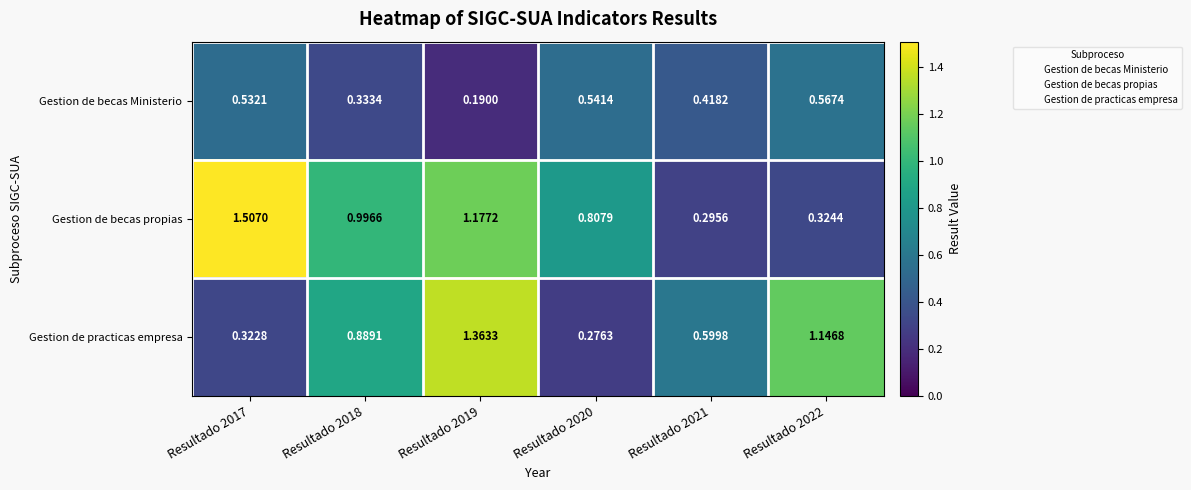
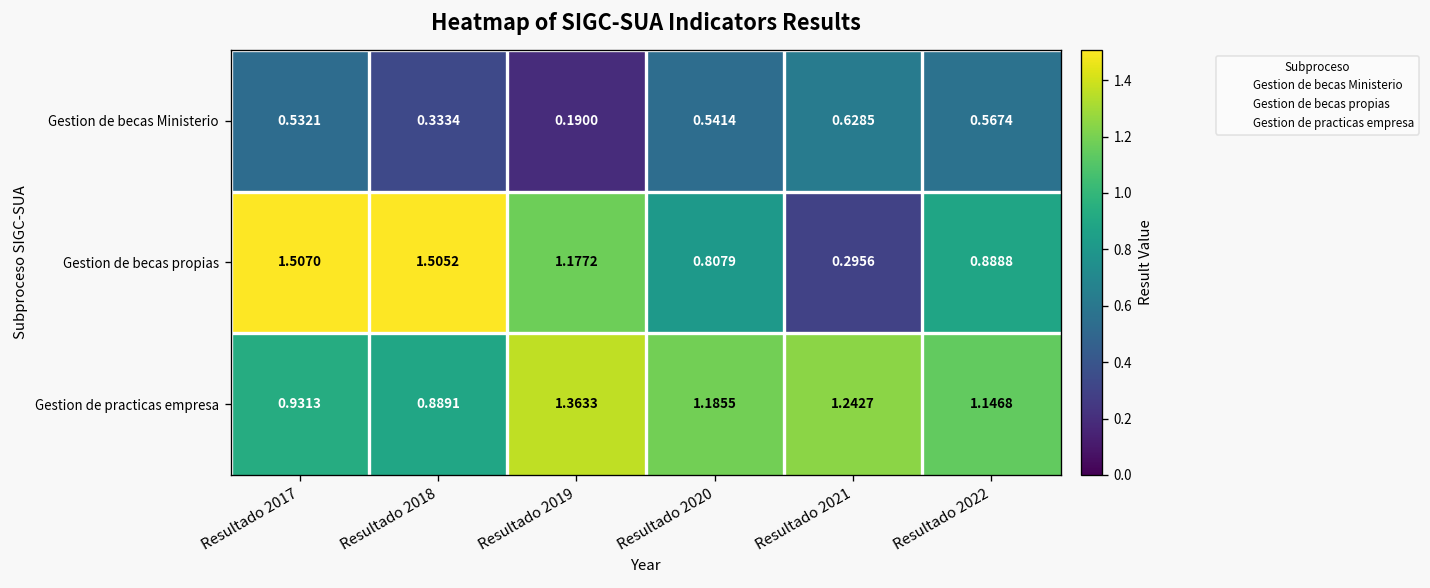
Gestion de becas Ministerio, Resultado 2021: 0.4182 -> 0.6285
Gestion de becas propias, Resultado 2018: 0.9966 -> 1.5052
Gestion de becas propias, Resultado 2022: 0.3244 -> 0.8888
Gestion de practicas empresa, Resultado 2017: 0.3228 -> 0.9313
Gestion de practicas empresa, Resultado 2020: 0.2763 -> 1.1855
Gestion de practicas empresa, Resultado 2021: 0.5998 -> 1.2427
